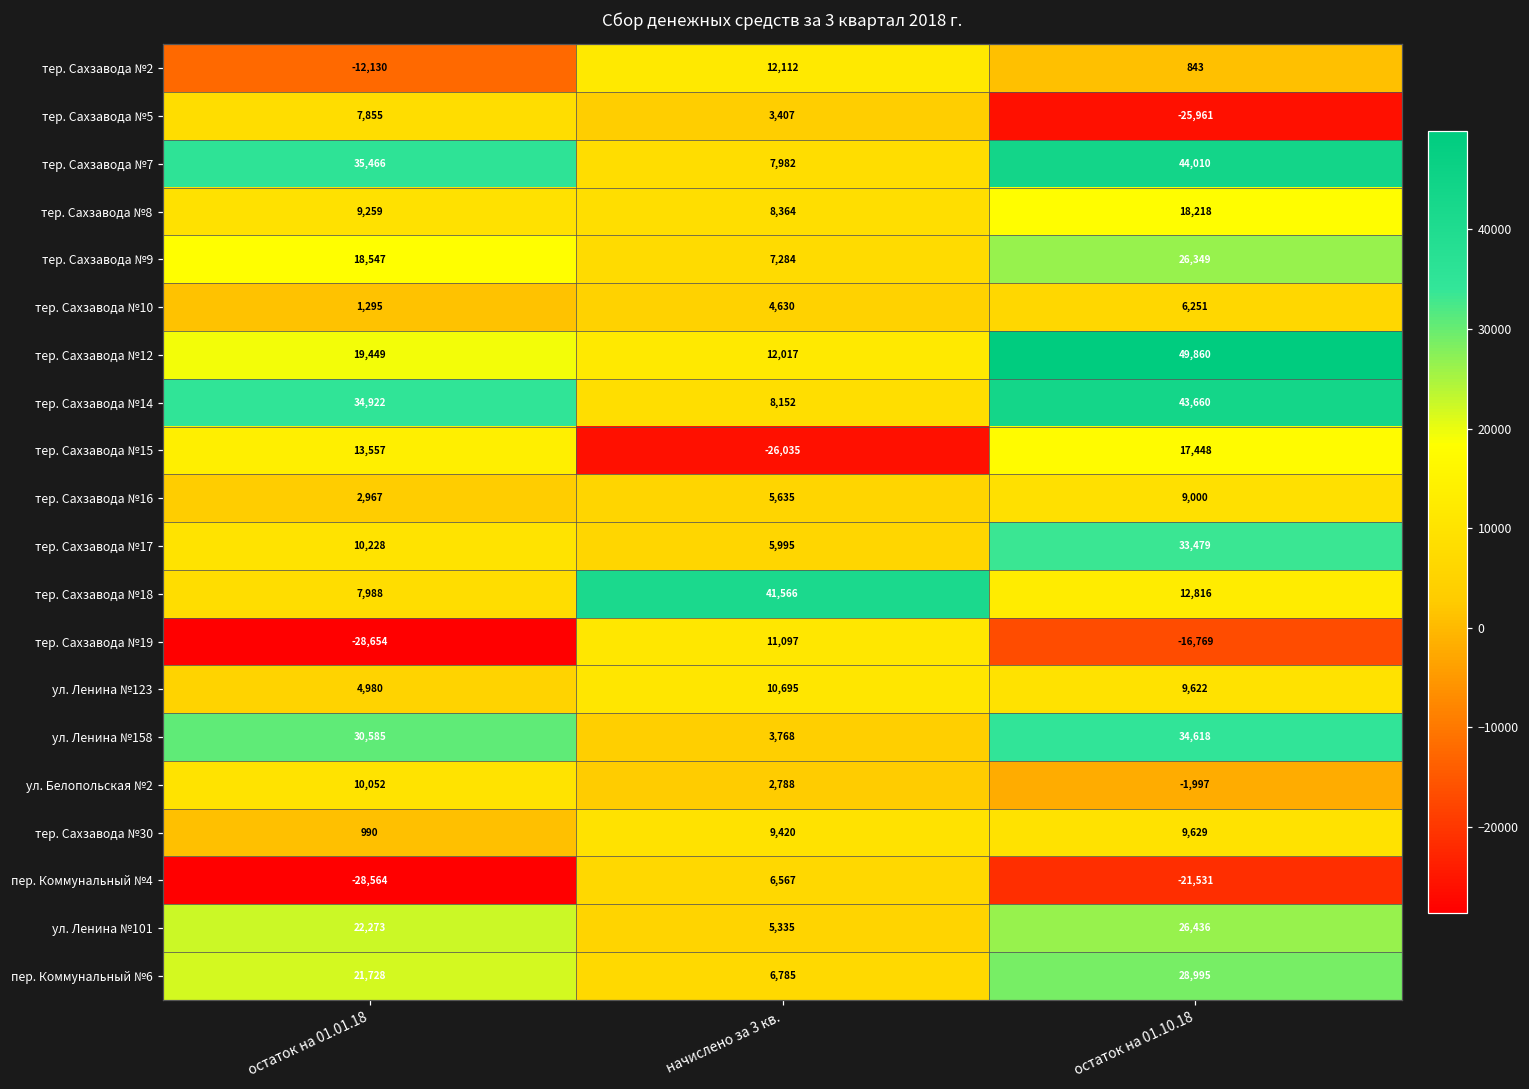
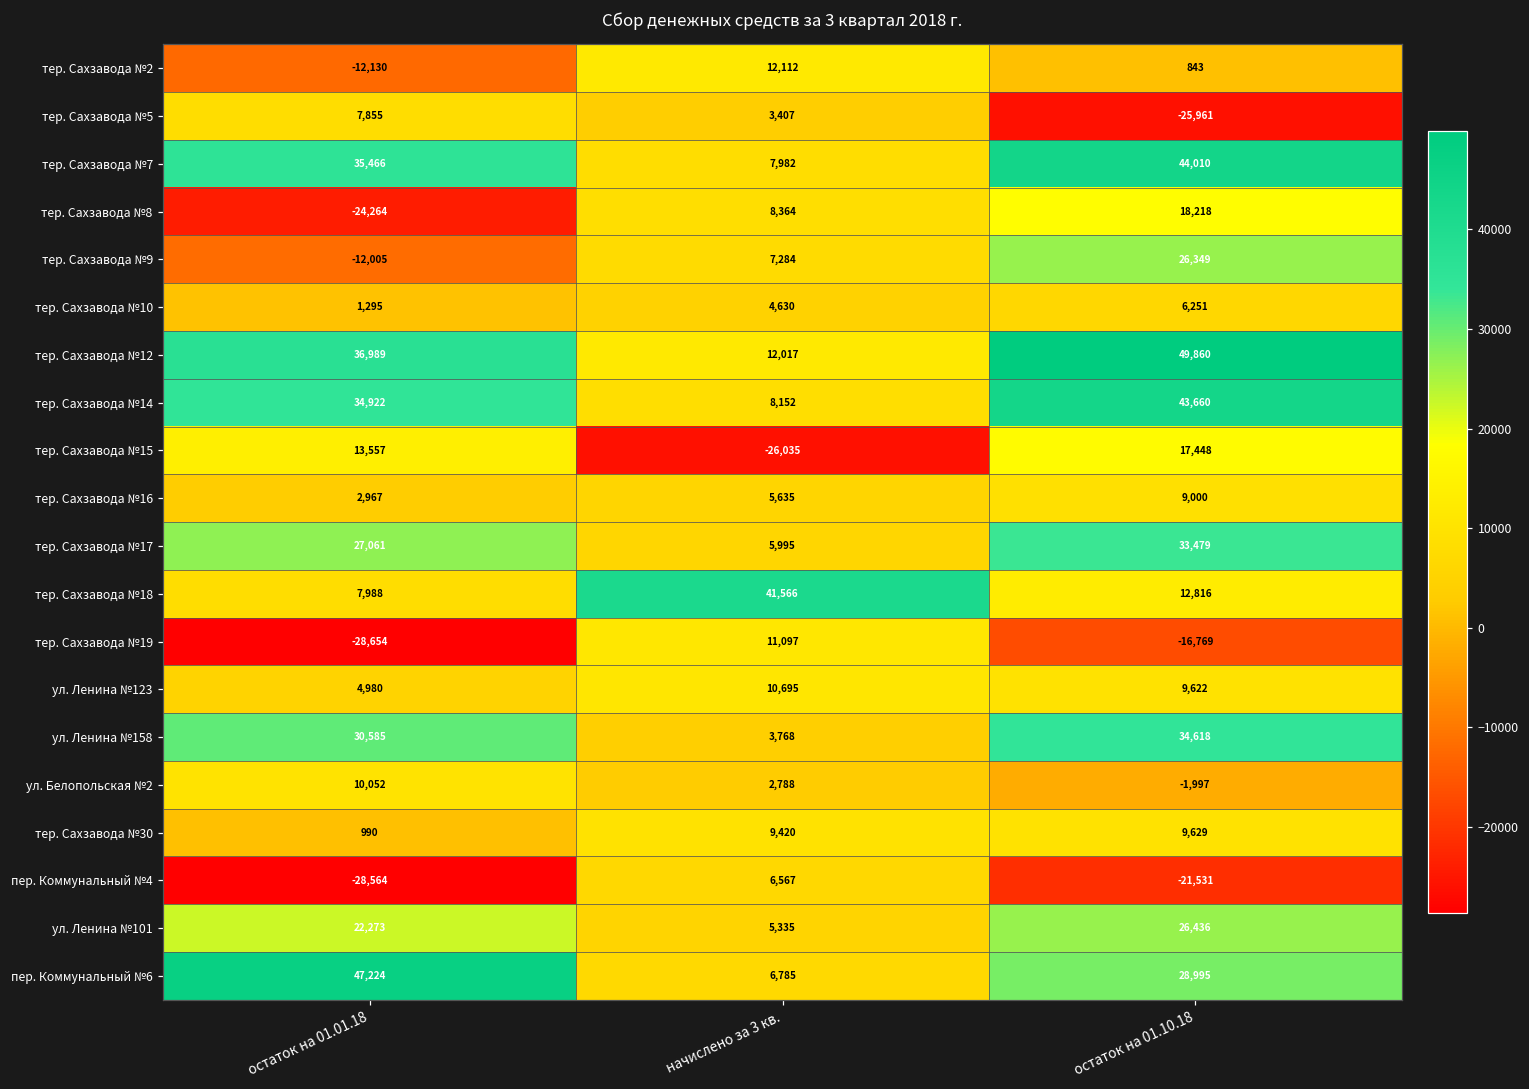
тер. Сахзавода №8, остаток на 01.01.18: 9,259 -> -24,264
тер. Сахзавода №9, остаток на 01.01.18: 18,547 -> -12,005
тер. Сахзавода №12, остаток на 01.01.18: 19,449 -> 36,989
тер. Сахзавода №17, остаток на 01.01.18: 10,228 -> 27,061
пер. Коммунальный №6, остаток на 01.01.18: 21,728 -> 47,224
